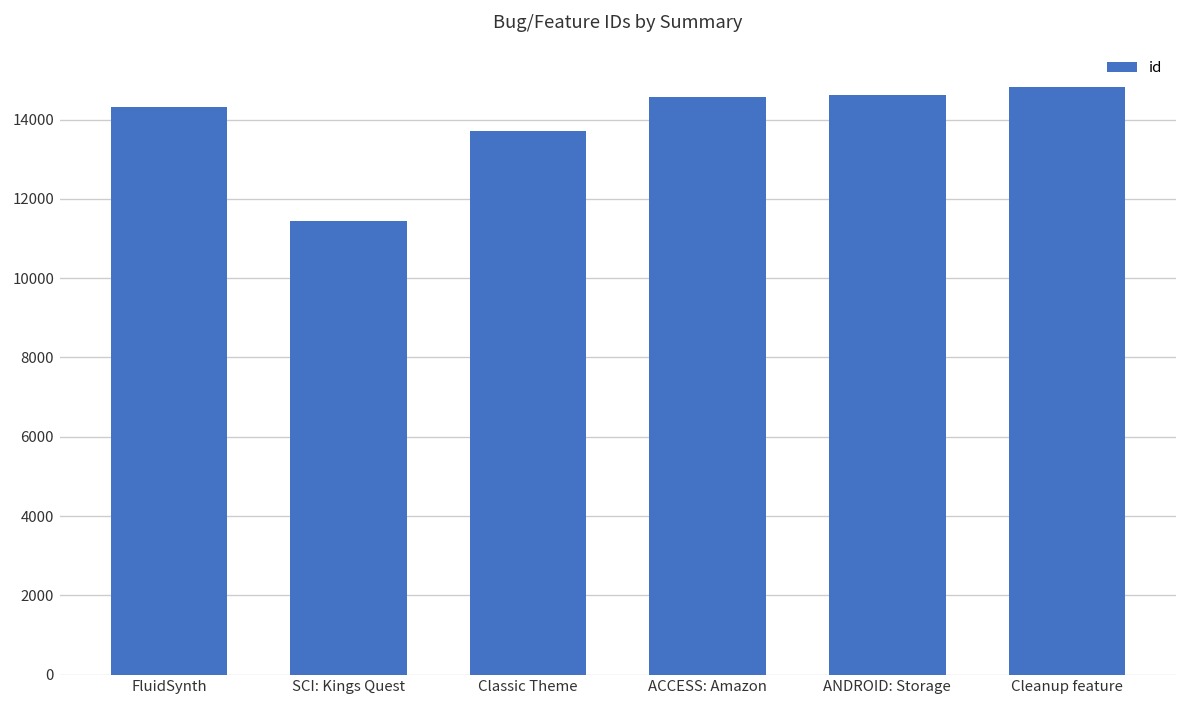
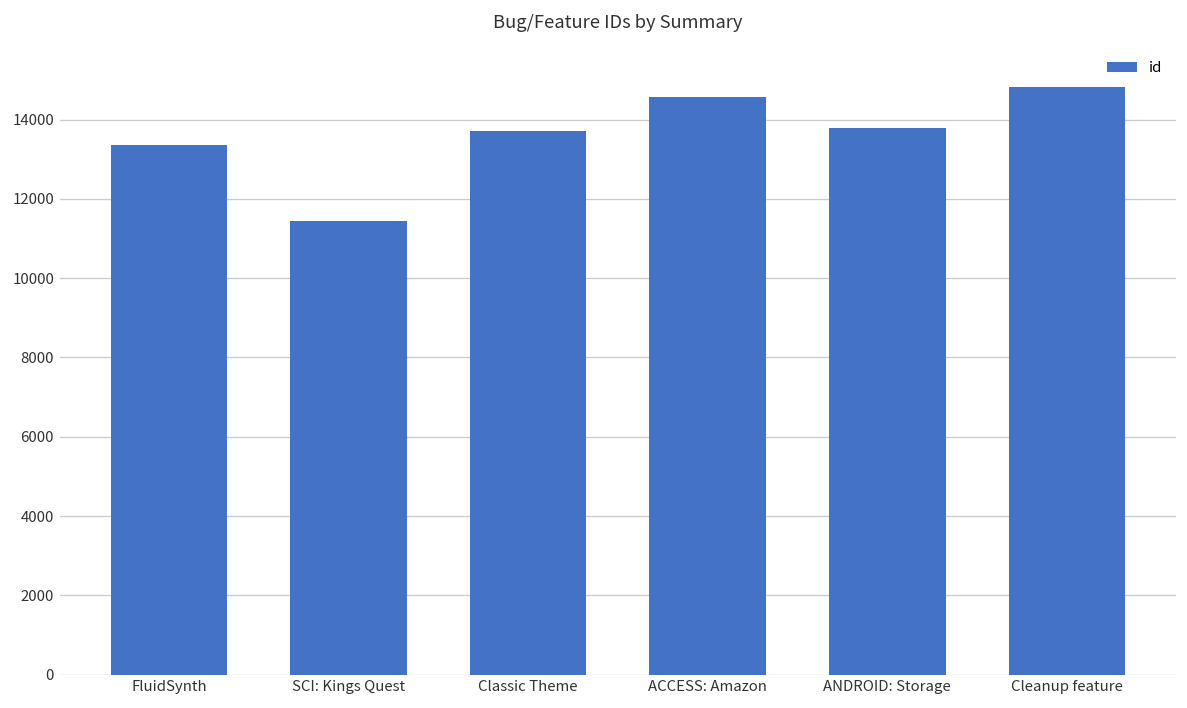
FluidSynth: 14300 -> 13400
ANDROID: Storage: 14600 -> 13800
